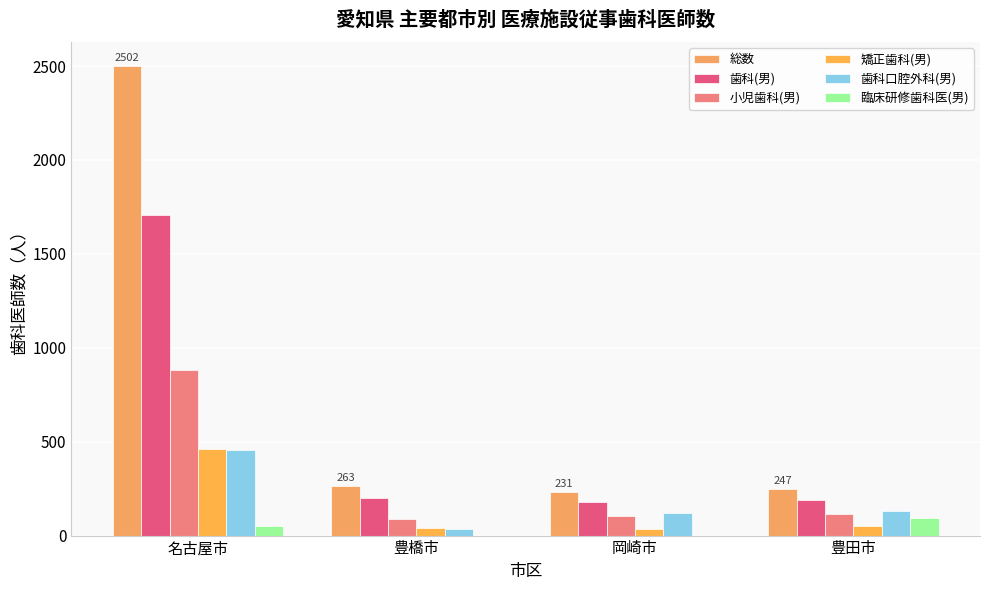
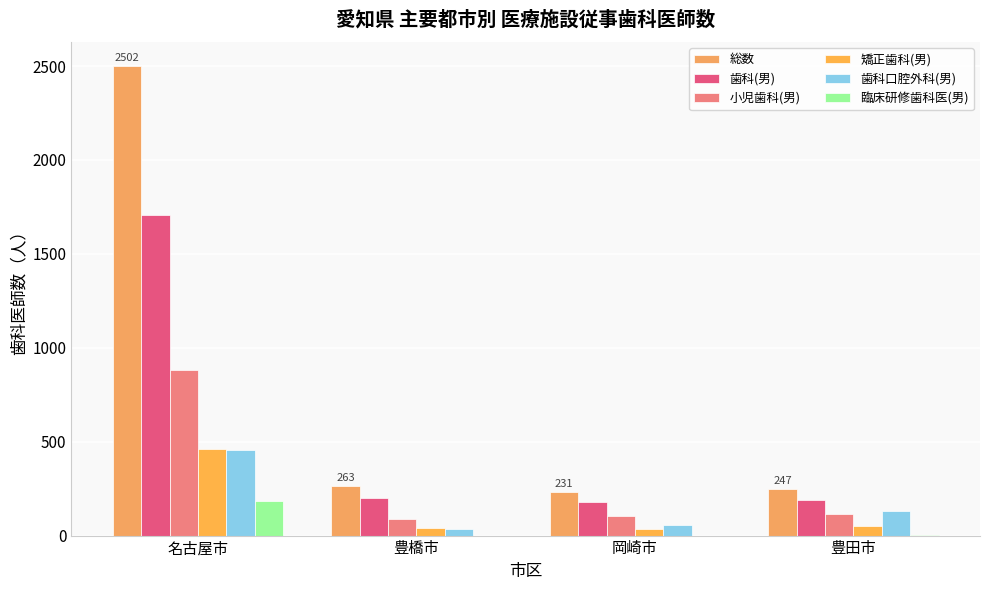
臨床研修歯科医(男), 名古屋市: 50 -> 190
歯科口腔外科(男), 岡崎市: 120 -> 60
臨床研修歯科医(男), 豊田市: 90 -> 0
